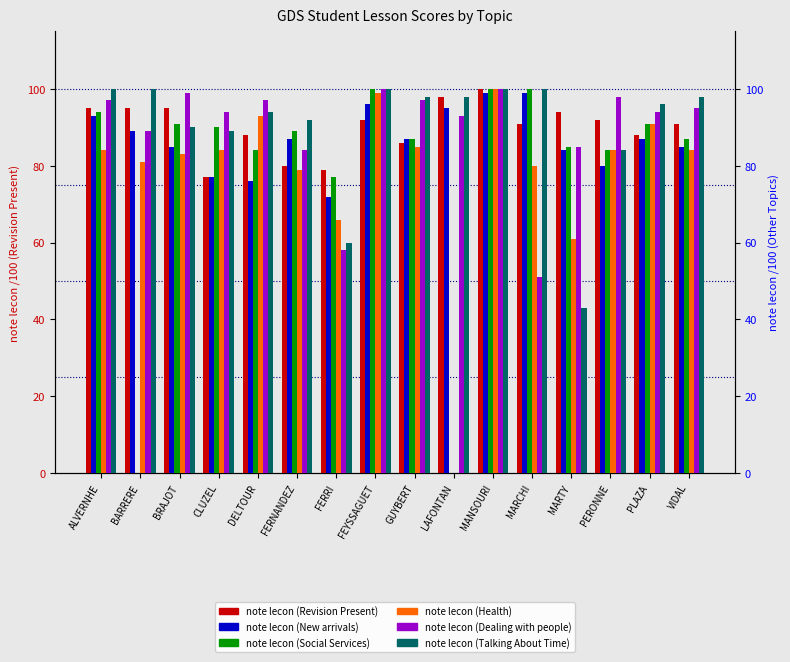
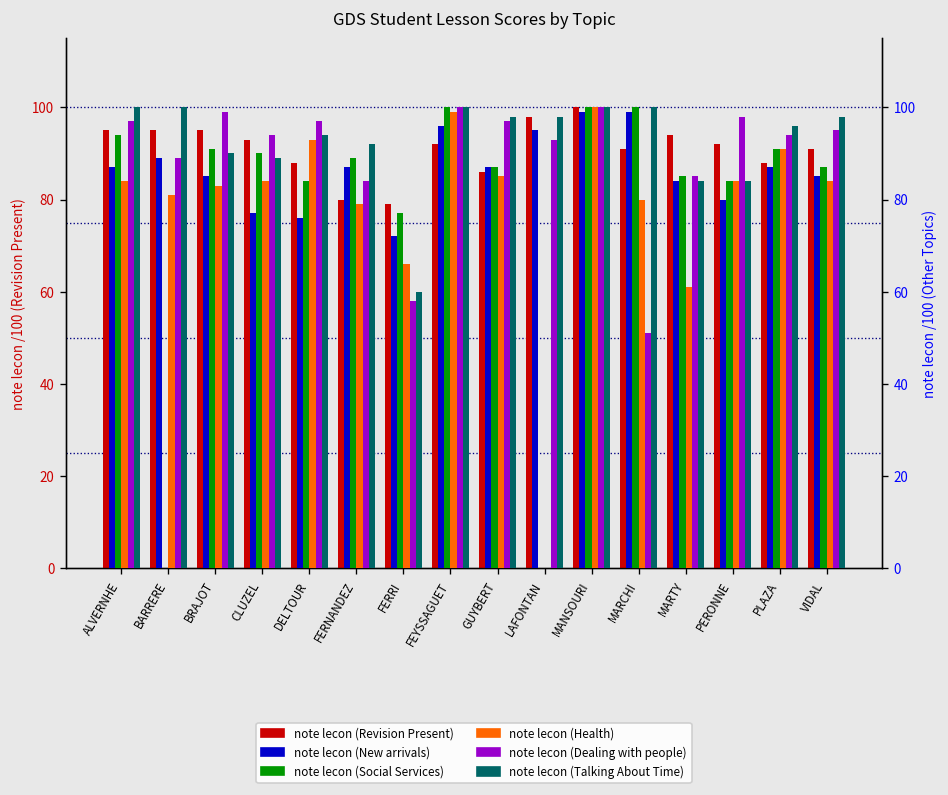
note lecon (Revision Present), CLUZEL: 77 -> 93
note lecon (New arrivals), ALVERNHE: 93 -> 87
note lecon (Talking About Time), MARTY: 43 -> 84
